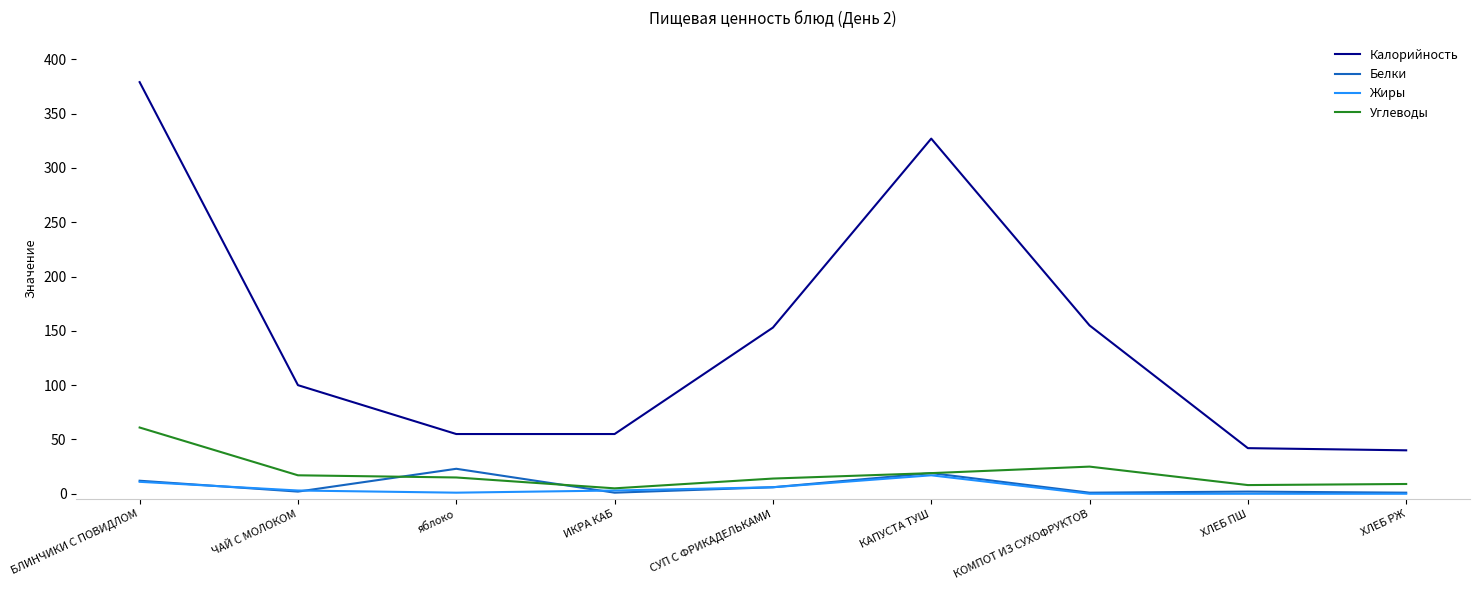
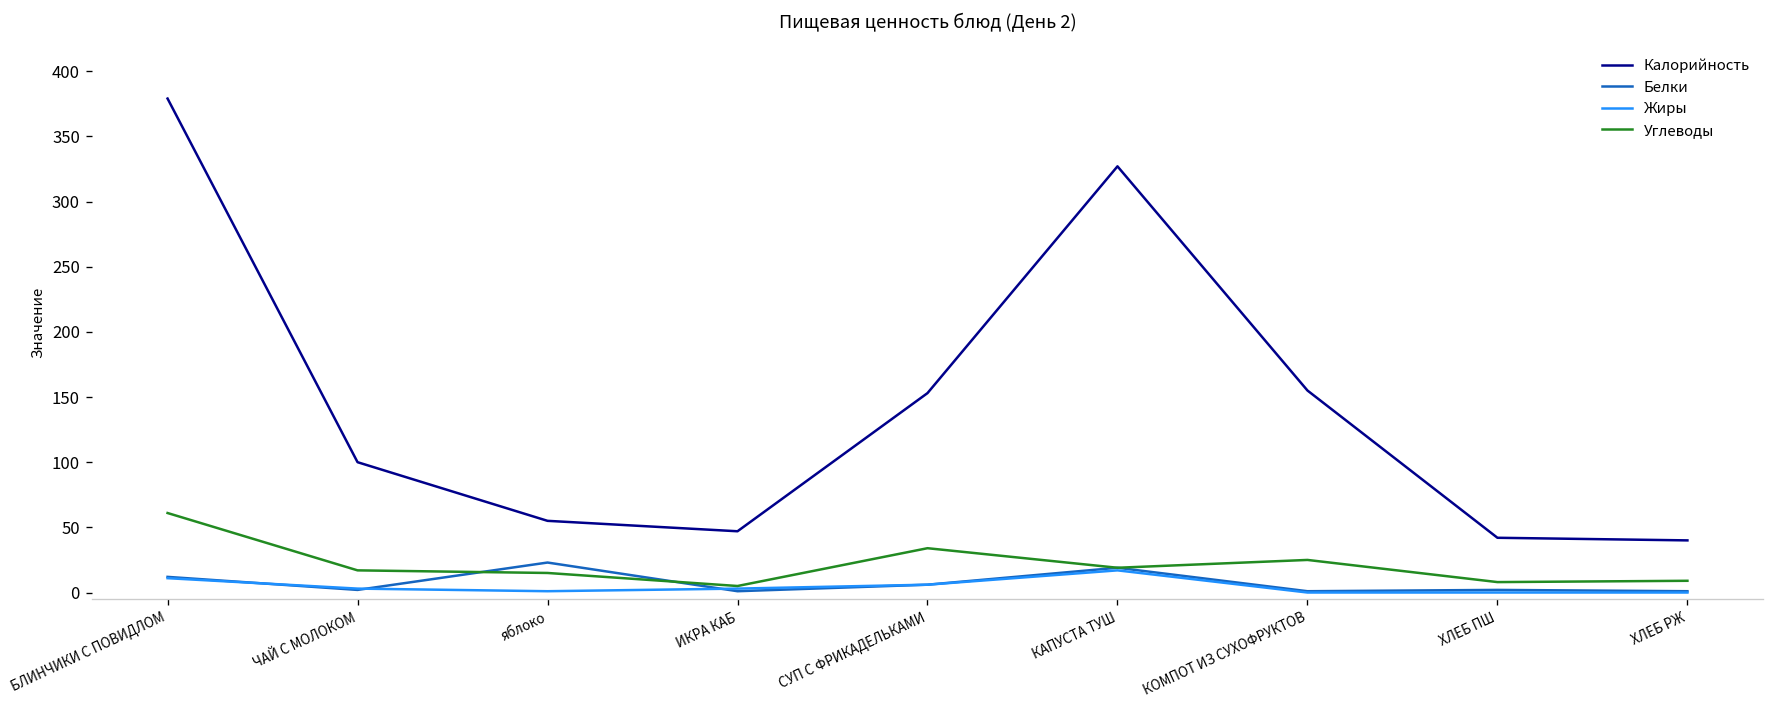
Калорийность, ИКРА КАБ: 55 -> 47
Углеводы, СУП С ФРИКАДЕЛЬКАМИ: 14 -> 34
